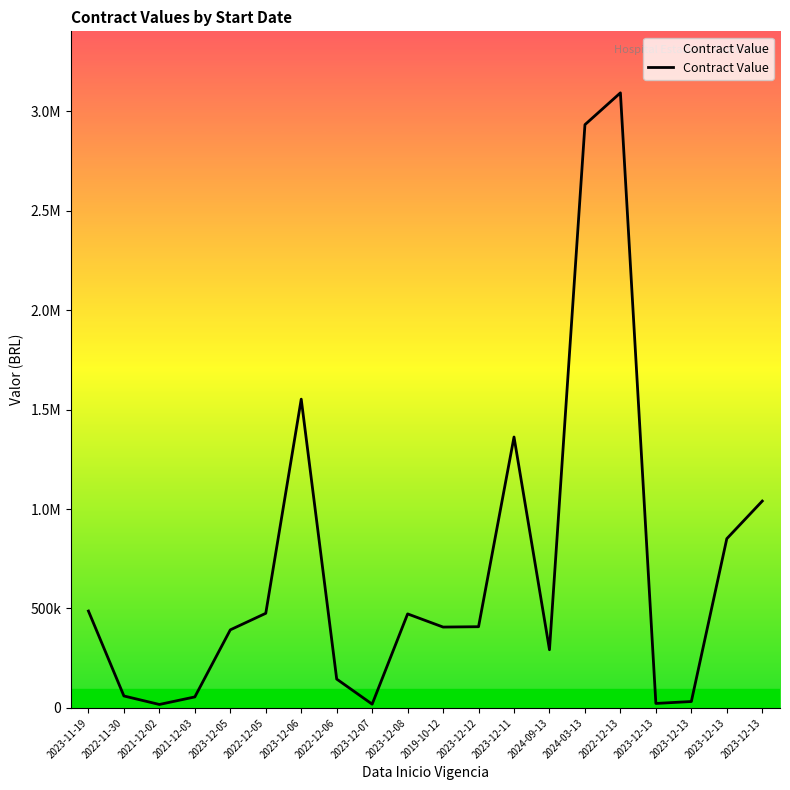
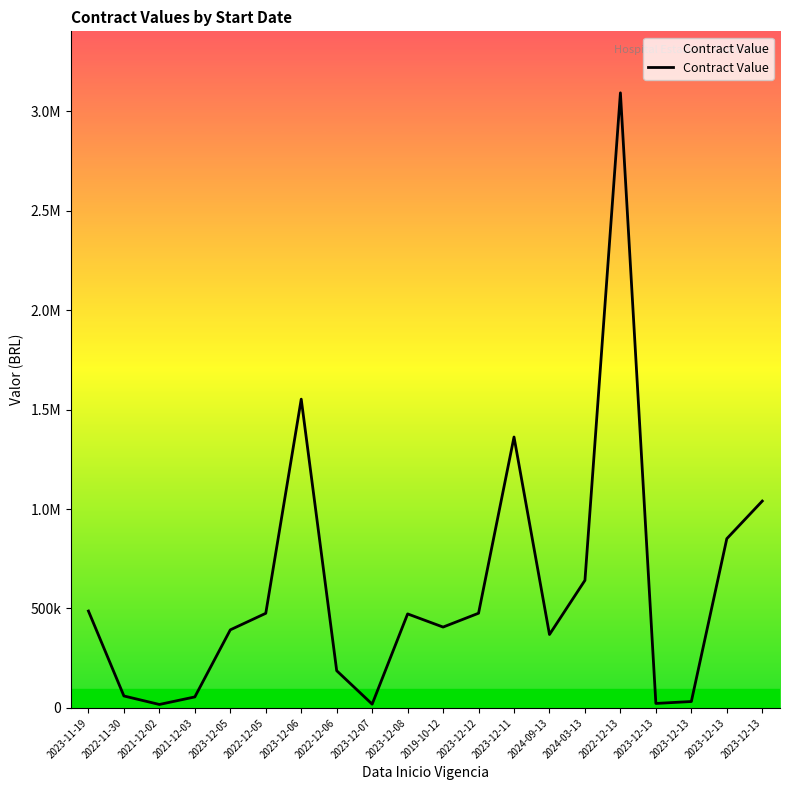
2022-12-06: 150000 -> 190000
2023-12-12: 410000 -> 480000
2024-09-13: 290000 -> 370000
2024-03-13: 2930000 -> 640000
